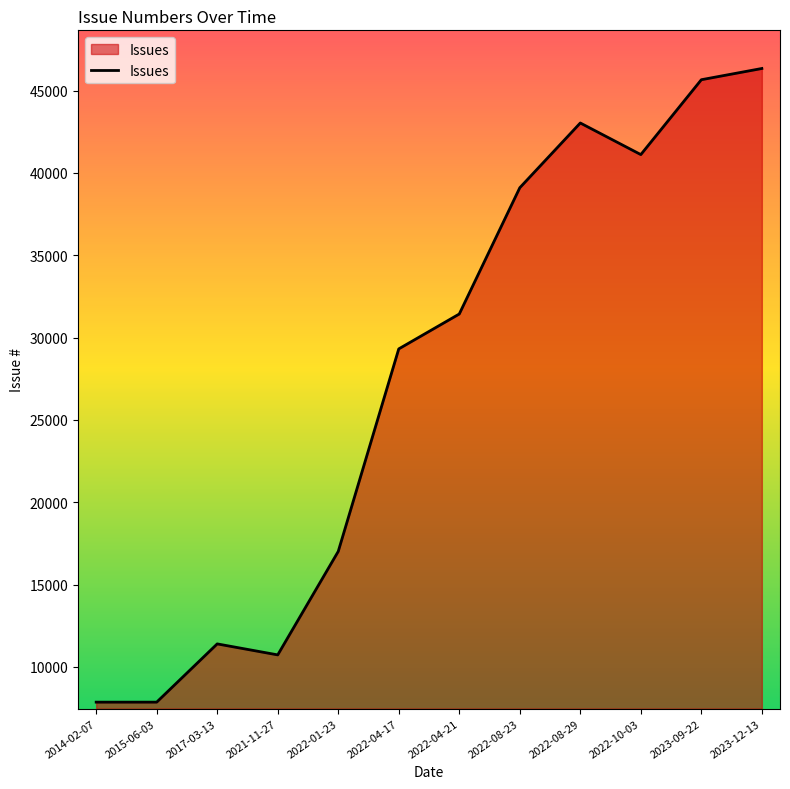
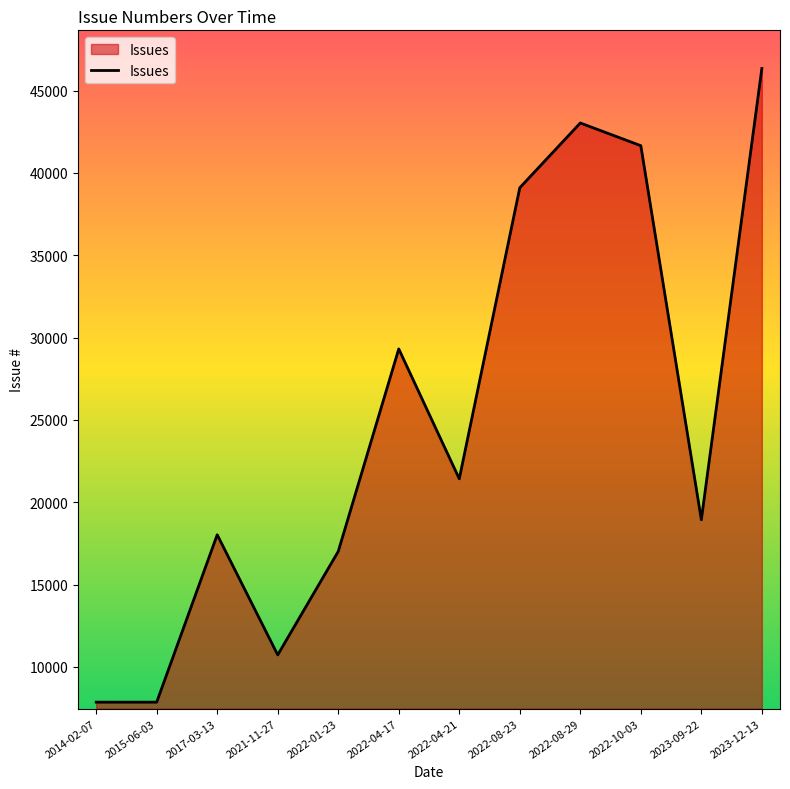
2017-03-13: 11400 -> 18000
2022-04-21: 31400 -> 21400
2022-10-03: 41100 -> 41700
2023-09-22: 45700 -> 18900
